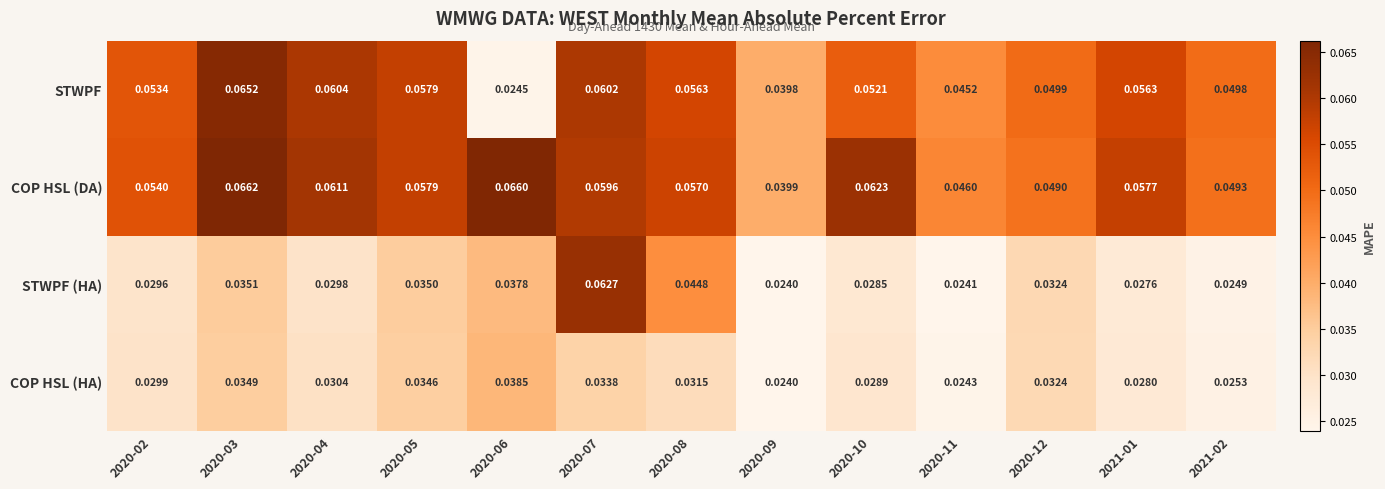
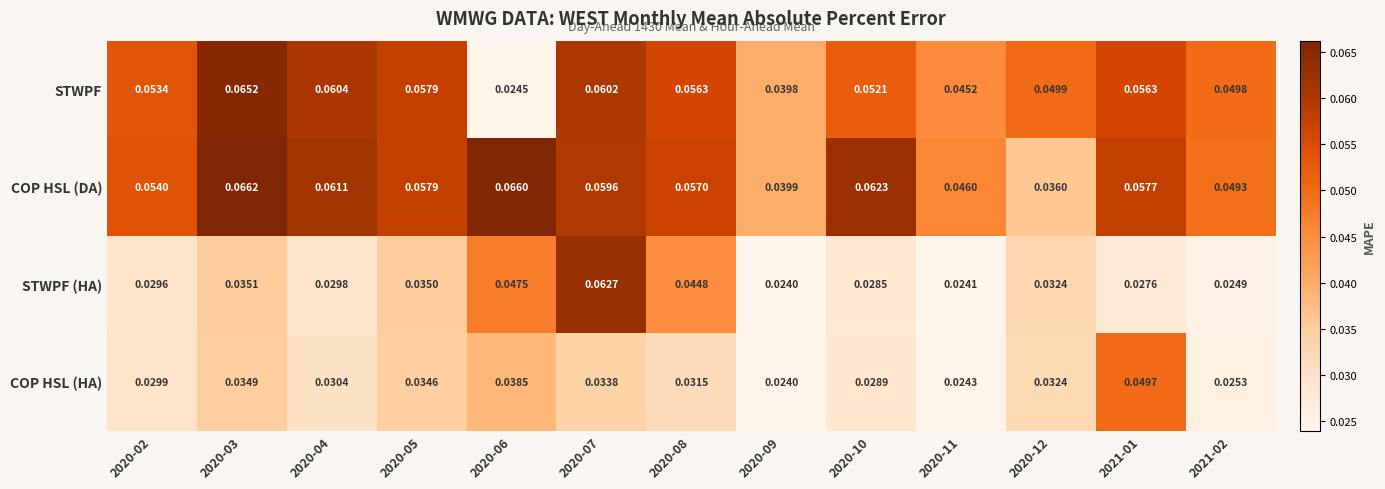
COP HSL (DA), 2020-12: 0.0490 -> 0.0360
STWPF (HA), 2020-06: 0.0378 -> 0.0475
COP HSL (HA), 2021-01: 0.0280 -> 0.0497
